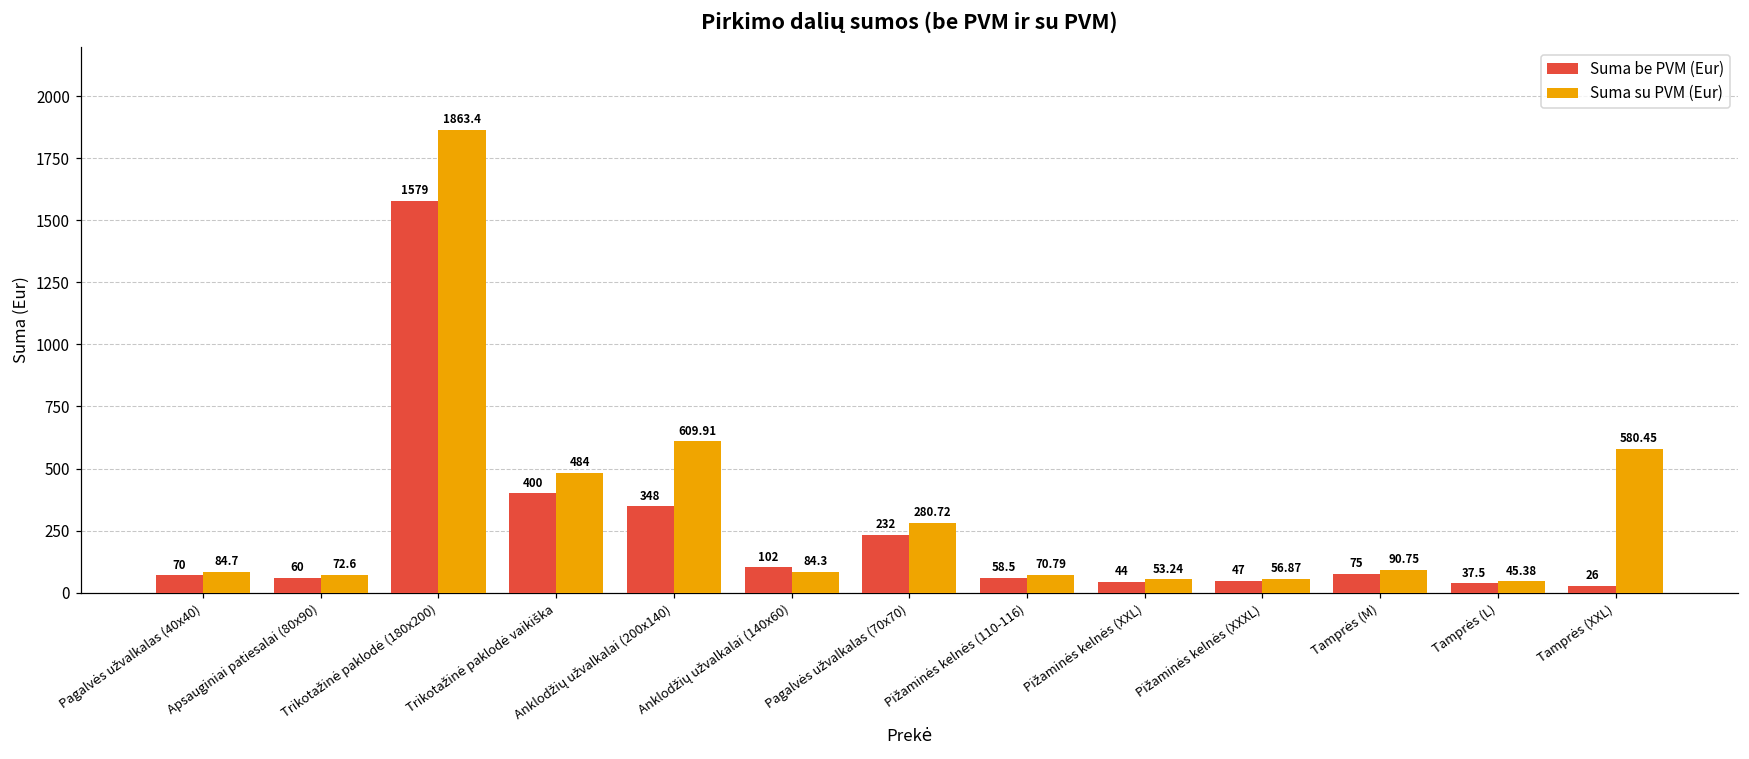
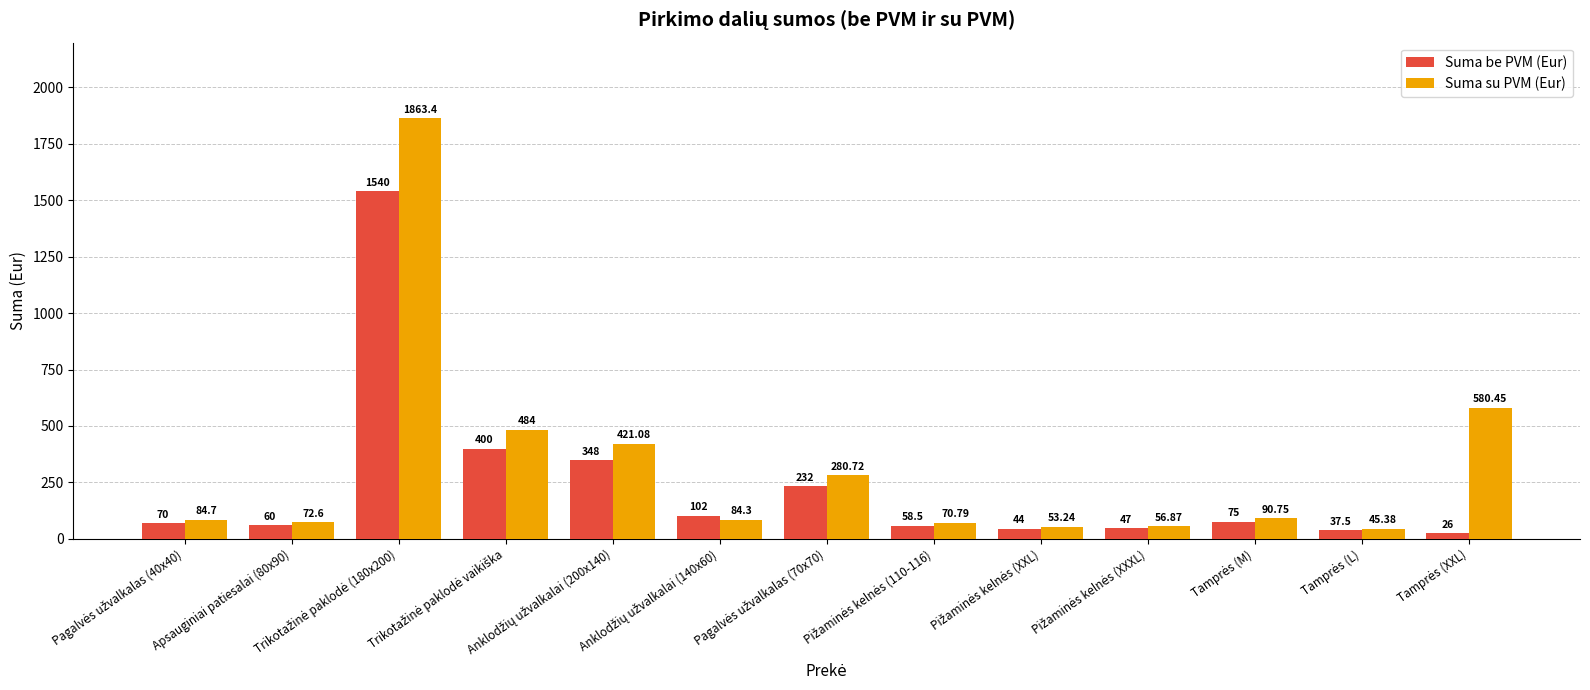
Suma be PVM (Eur), Trikotažinė paklodė (180x200): 1579 -> 1540
Suma su PVM (Eur), Anklodžių užvalkalai (200x140): 609.91 -> 421.08
